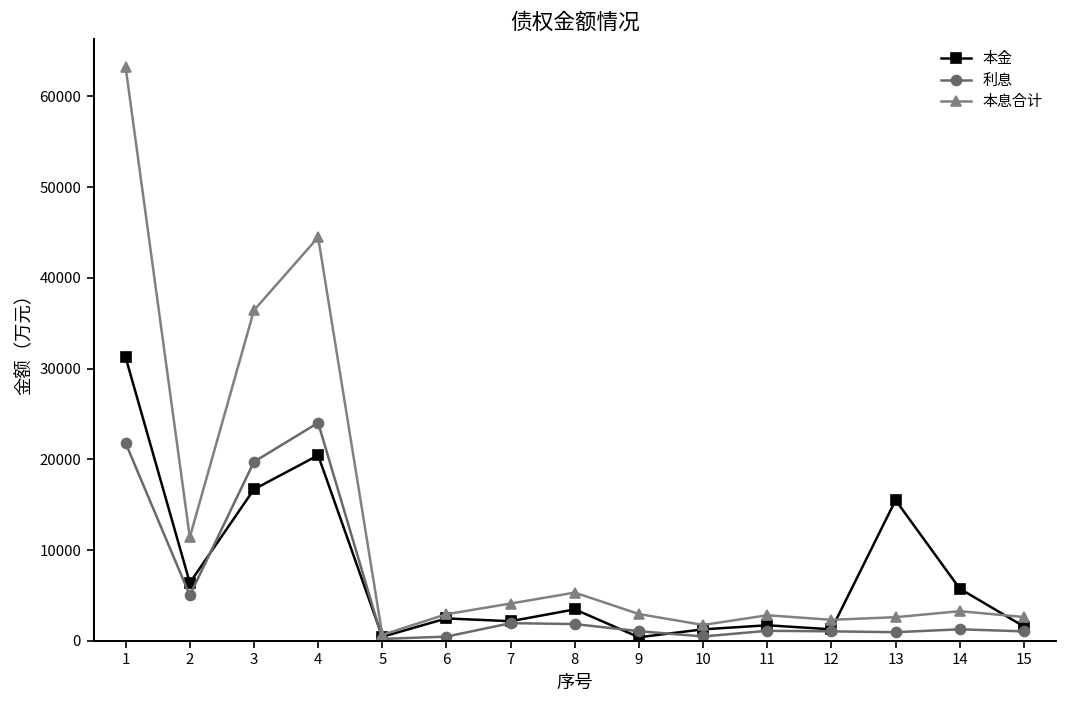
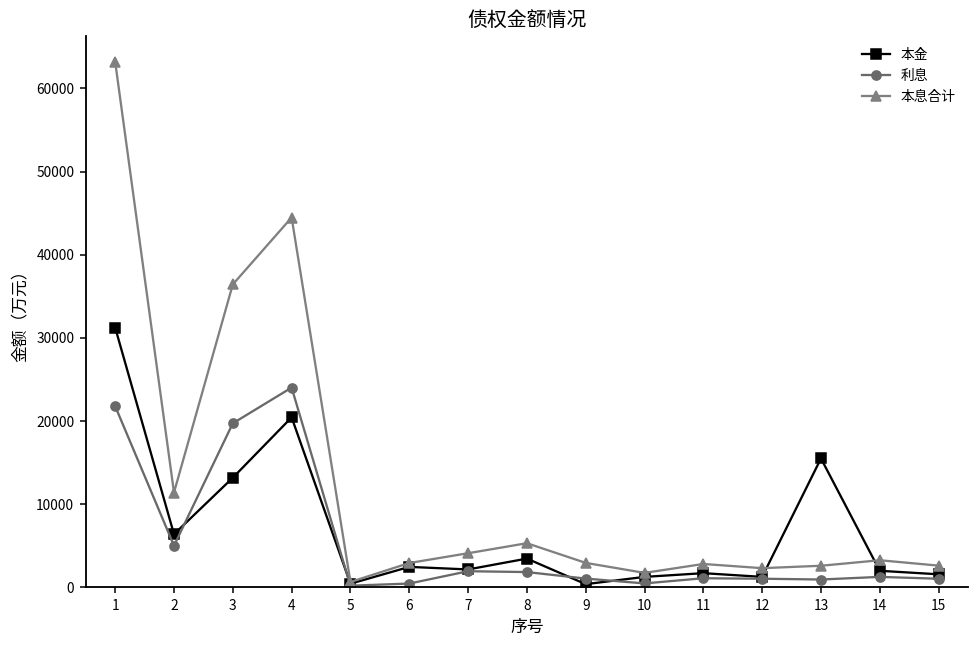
本金, 3: 17000 -> 13000
本金, 14: 6000 -> 2000
